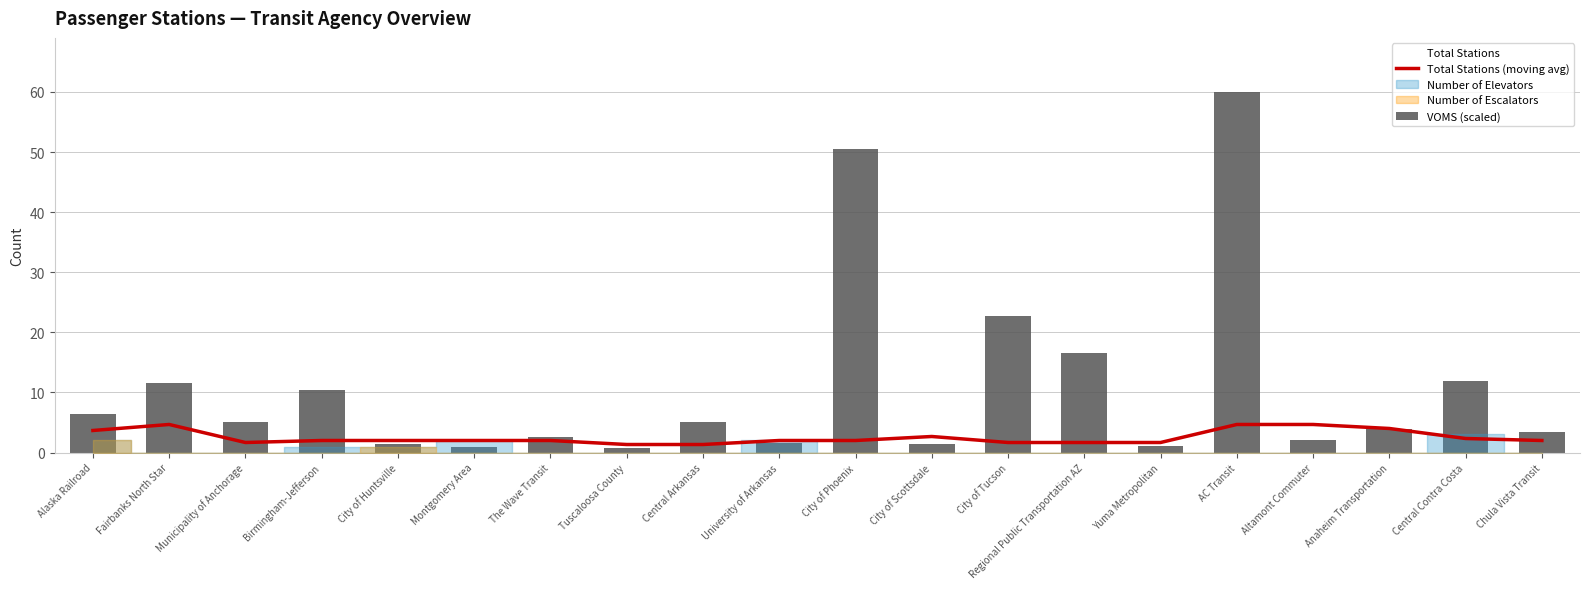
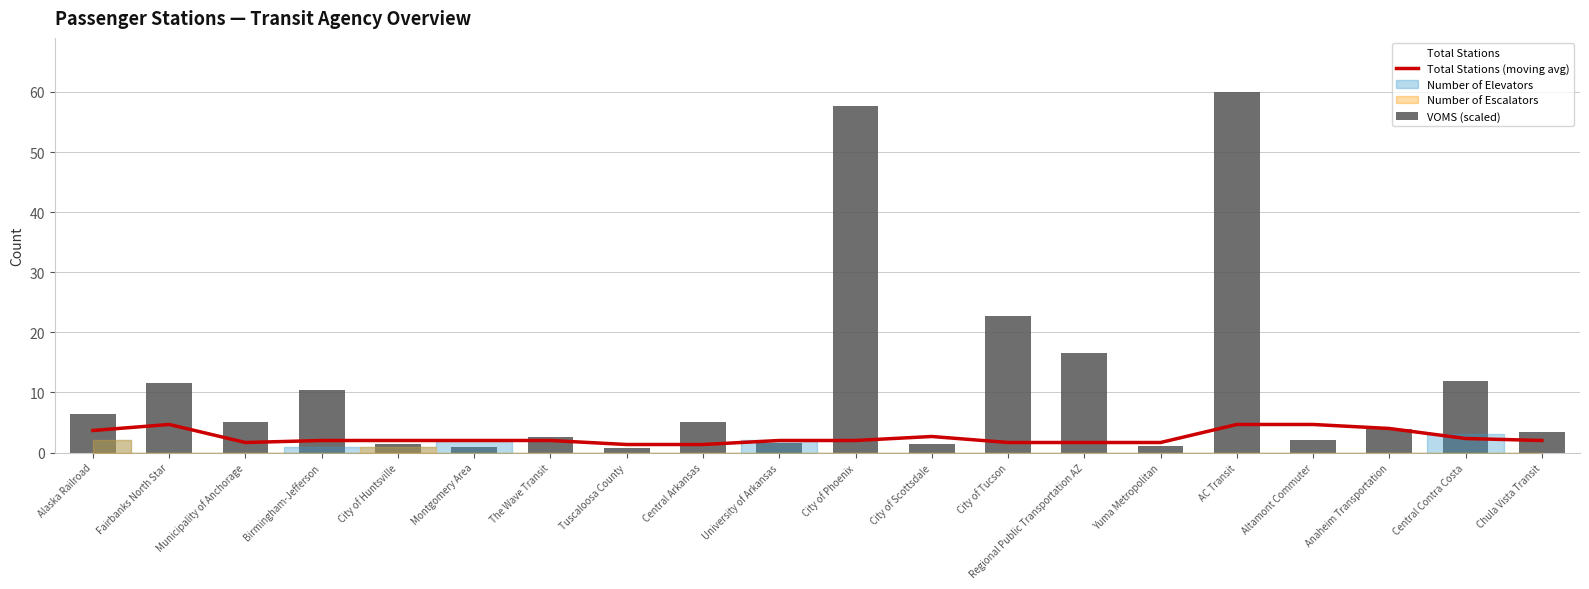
VOMS (scaled), City of Phoenix: 50 -> 58
